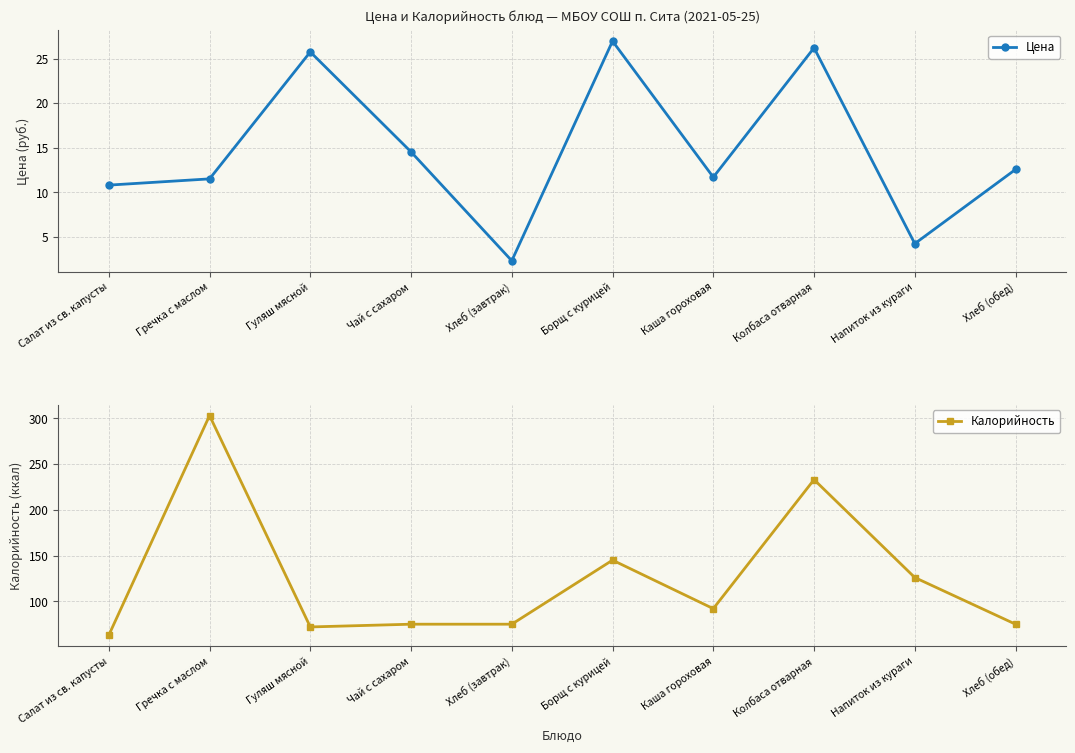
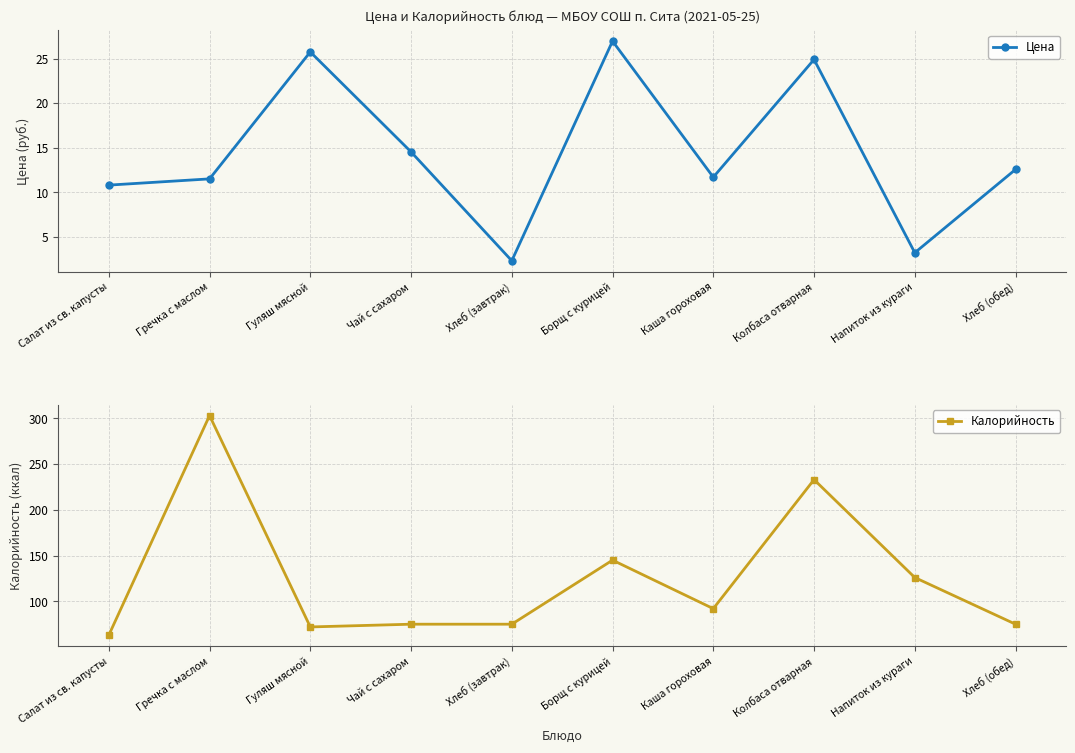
Цена и Калорийность блюд — МБОУ СОШ п. Сита (2021-05-25), Колбаса отварная: 26 -> 25
Цена и Калорийность блюд — МБОУ СОШ п. Сита (2021-05-25), Напиток из кураги: 4 -> 3
